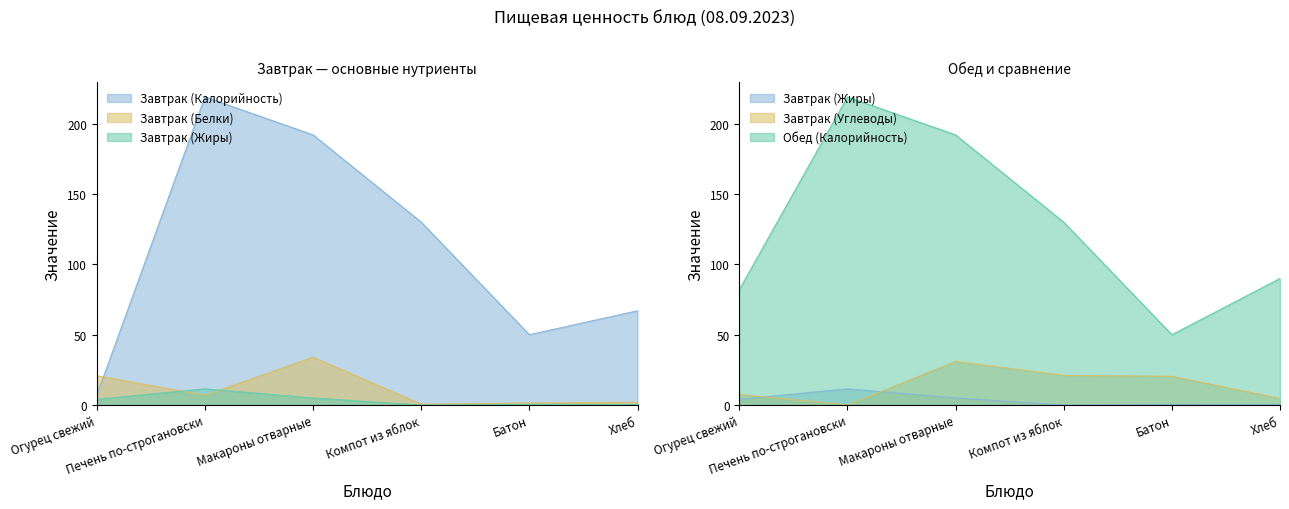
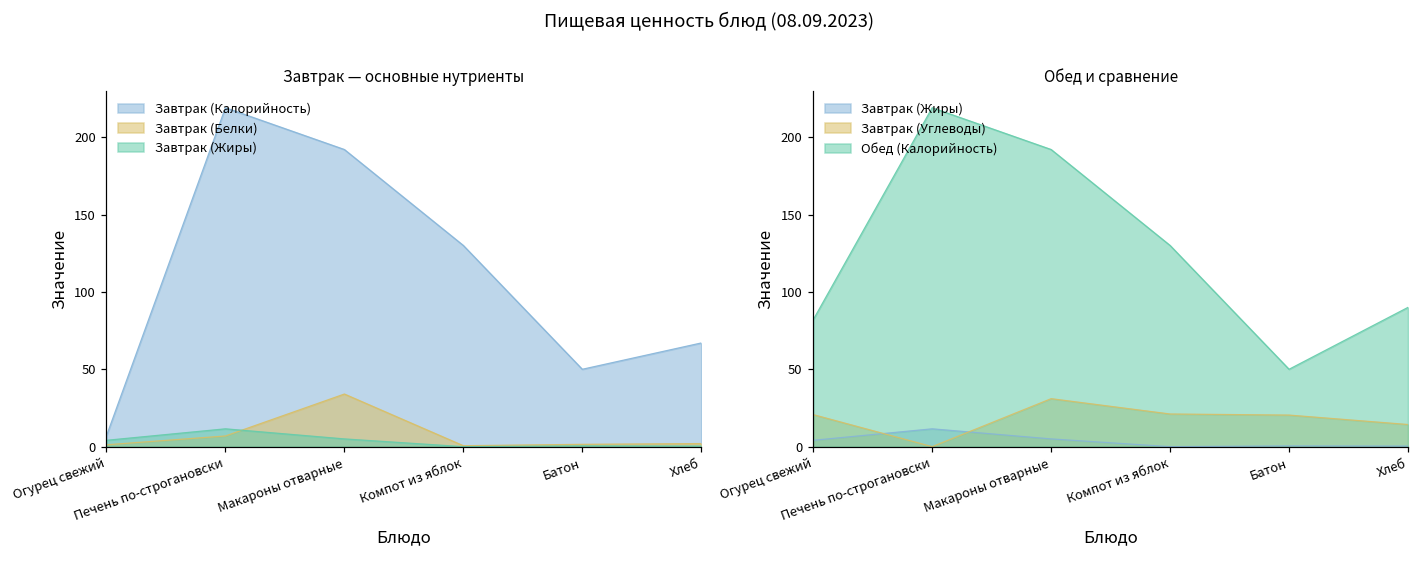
Завтрак — основные нутриенты, Завтрак (Белки), Огурец свежий: 21 -> 1
Обед и сравнение, Завтрак (Углеводы), Огурец свежий: 8 -> 21
Обед и сравнение, Завтрак (Углеводы), Хлеб: 5 -> 14
